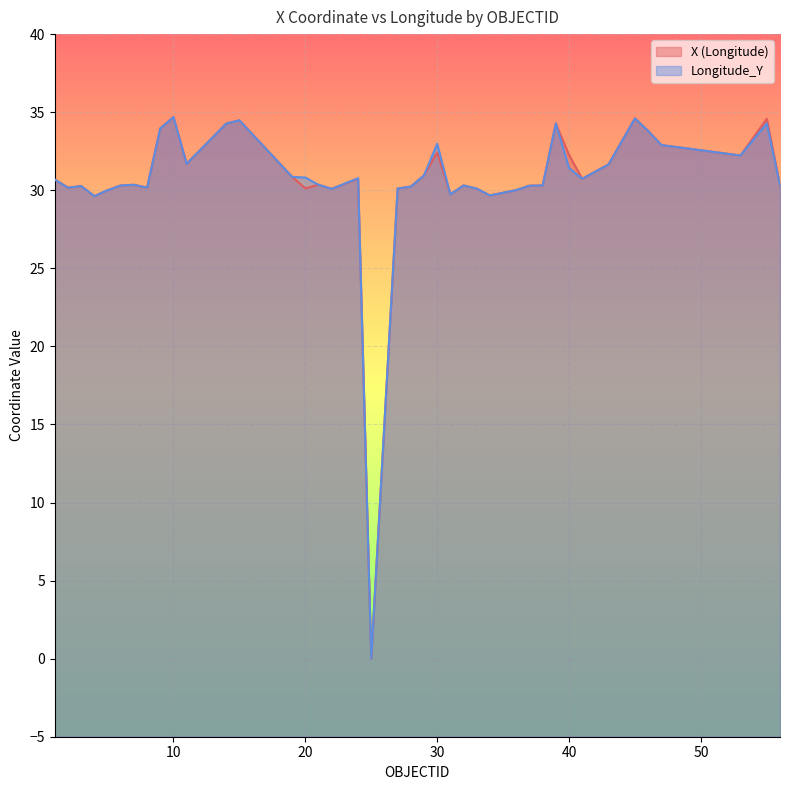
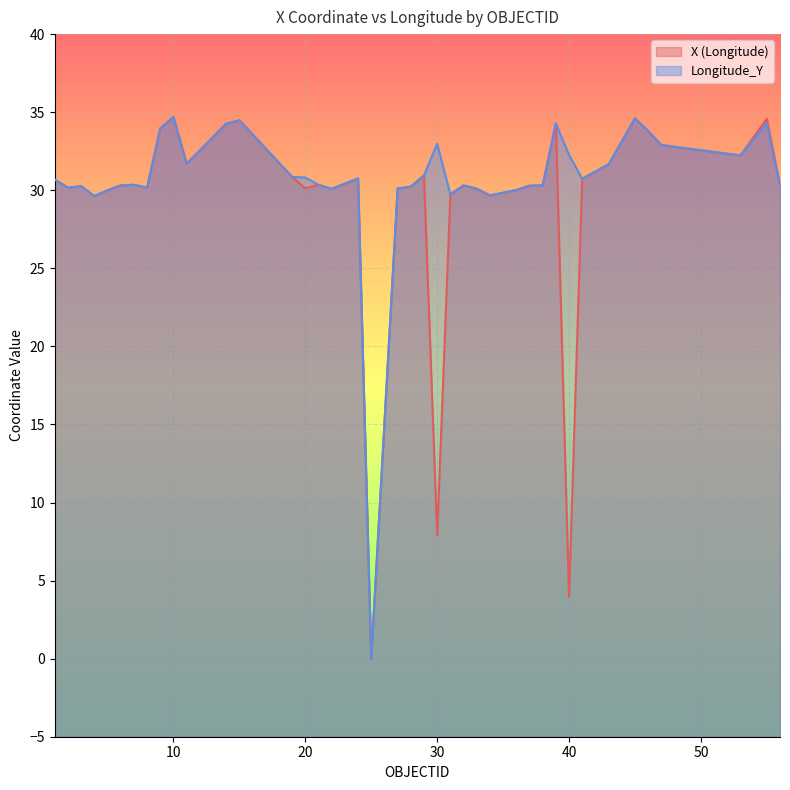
X (Longitude), 30: 32.4 -> 7.9
X (Longitude), 40: 32.3 -> 3.9
Longitude_Y, 40: 31.4 -> 32.3
